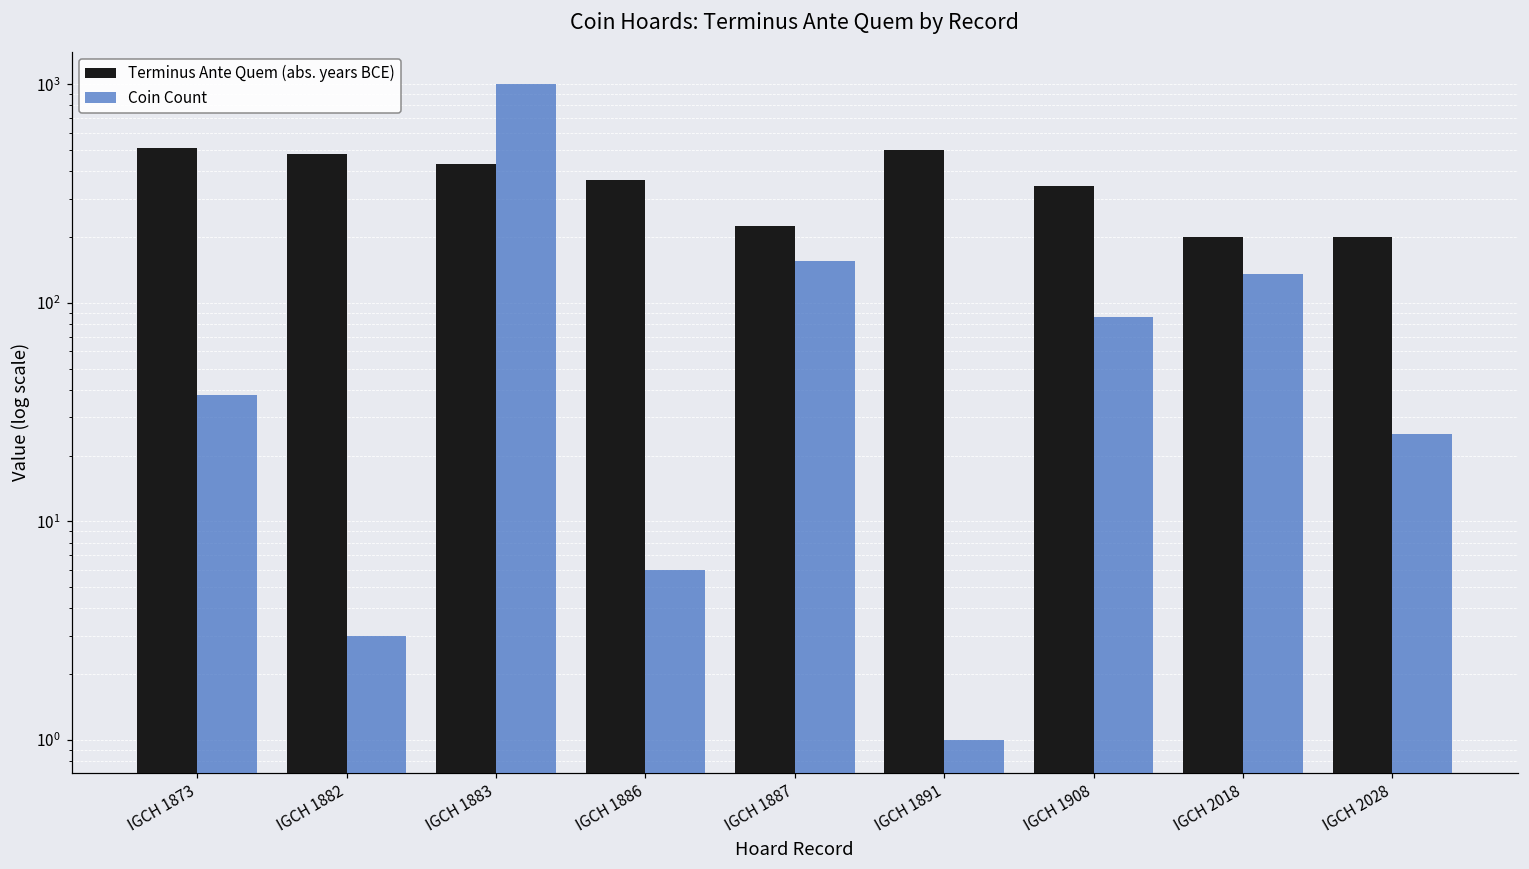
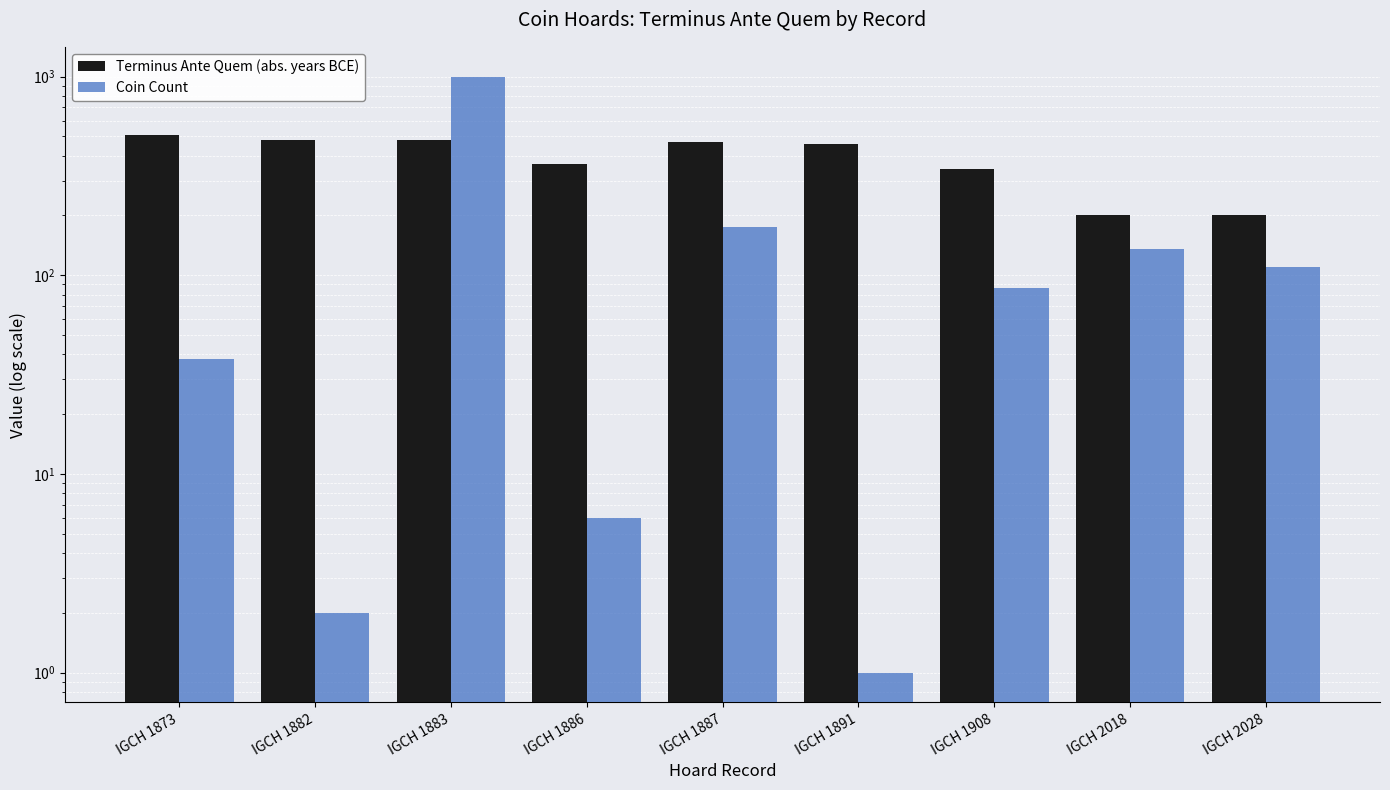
Coin Count, IGCH 1882: 3 -> 2
Terminus Ante Quem (abs. years BCE), IGCH 1883: 430 -> 480
Terminus Ante Quem (abs. years BCE), IGCH 1887: 230 -> 470
Coin Count, IGCH 1887: 160 -> 180
Terminus Ante Quem (abs. years BCE), IGCH 1891: 500 -> 460
Coin Count, IGCH 2028: 25 -> 110
